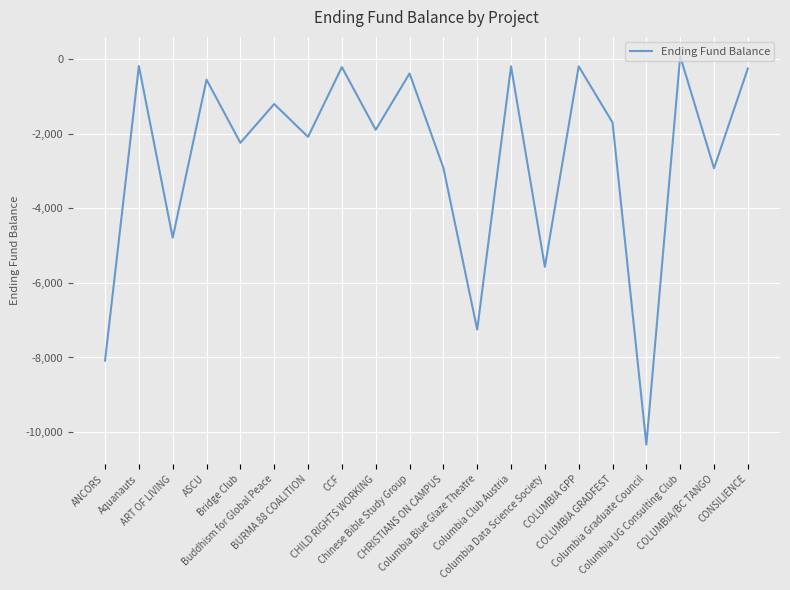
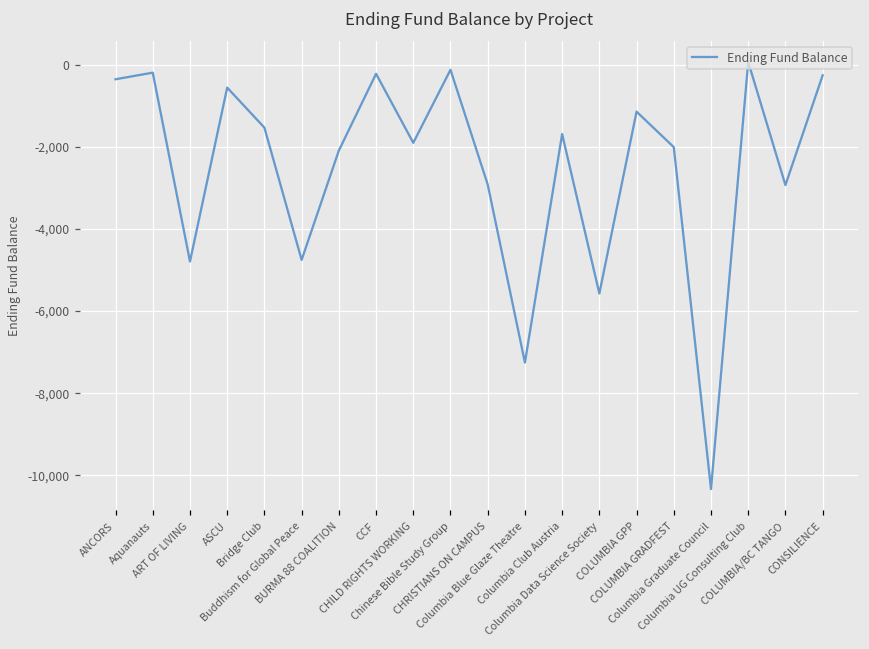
ANCORS: -8,100 -> -400
Bridge Club: -2,200 -> -1,500
Buddhism for Global Peace: -1,200 -> -4,800
Chinese Bible Study Group: -400 -> -100
Columbia Club Austria: -200 -> -1,700
COLUMBIA GPP: -200 -> -1,100
COLUMBIA GRADFEST: -1,700 -> -2,000
